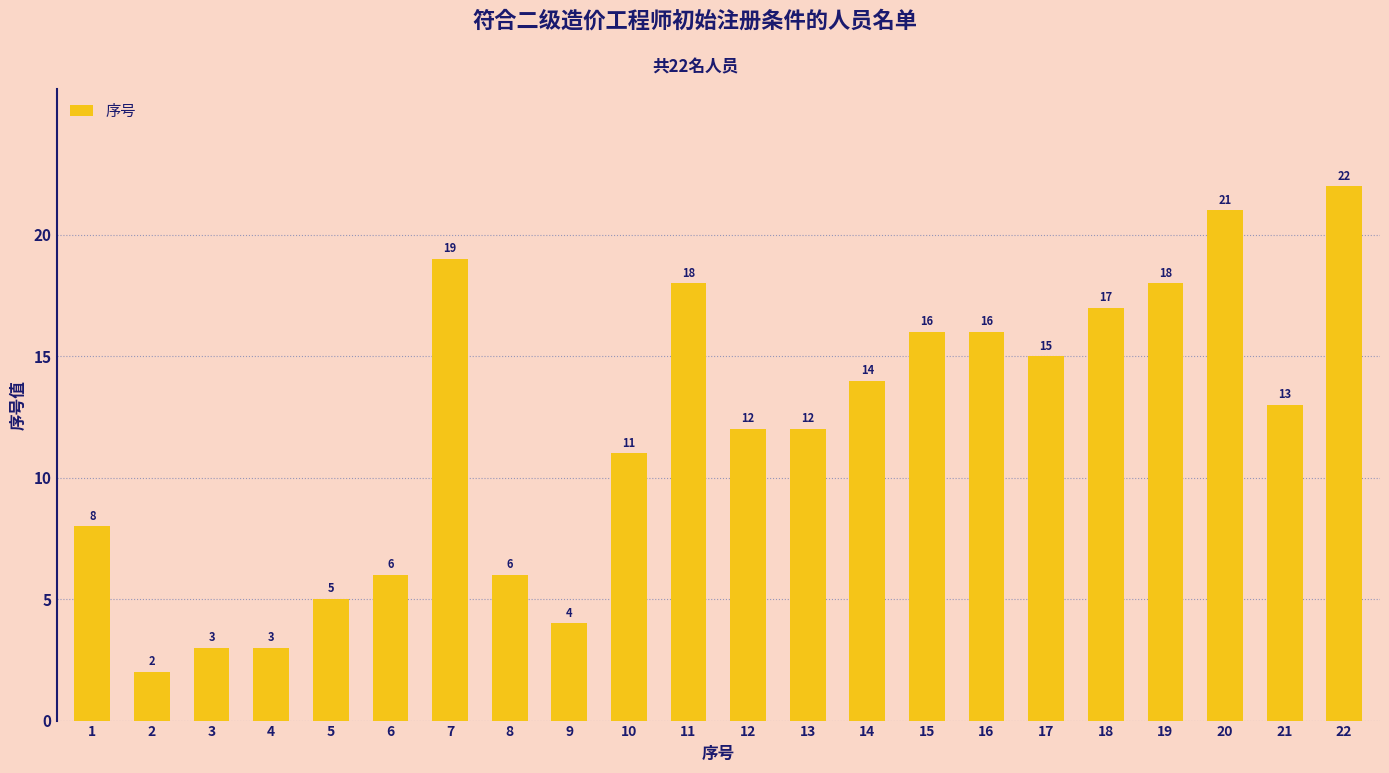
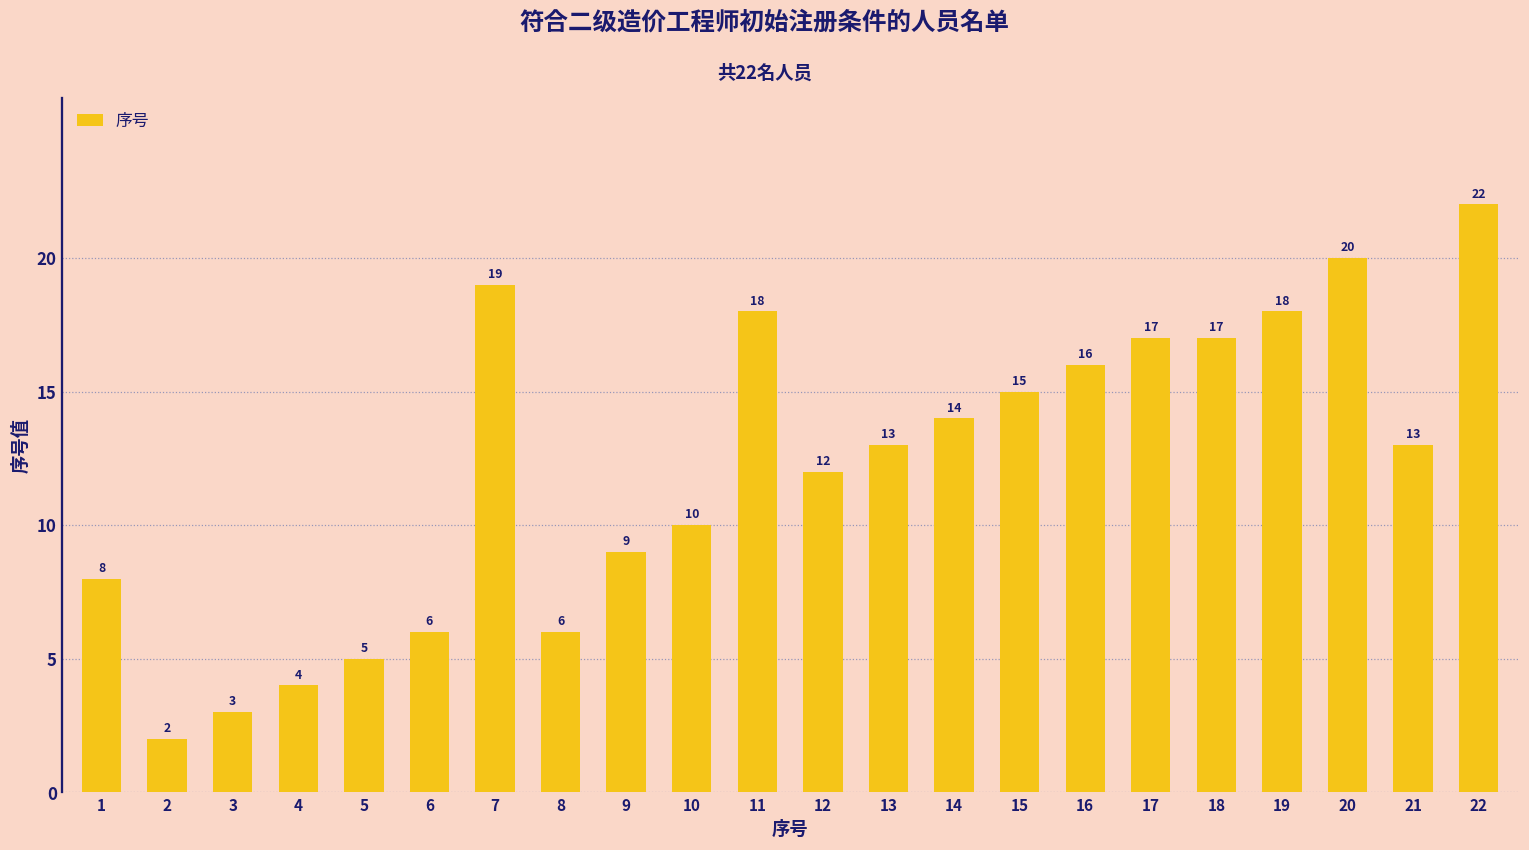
4: 3 -> 4
9: 4 -> 9
10: 11 -> 10
13: 12 -> 13
15: 16 -> 15
17: 15 -> 17
20: 21 -> 20
